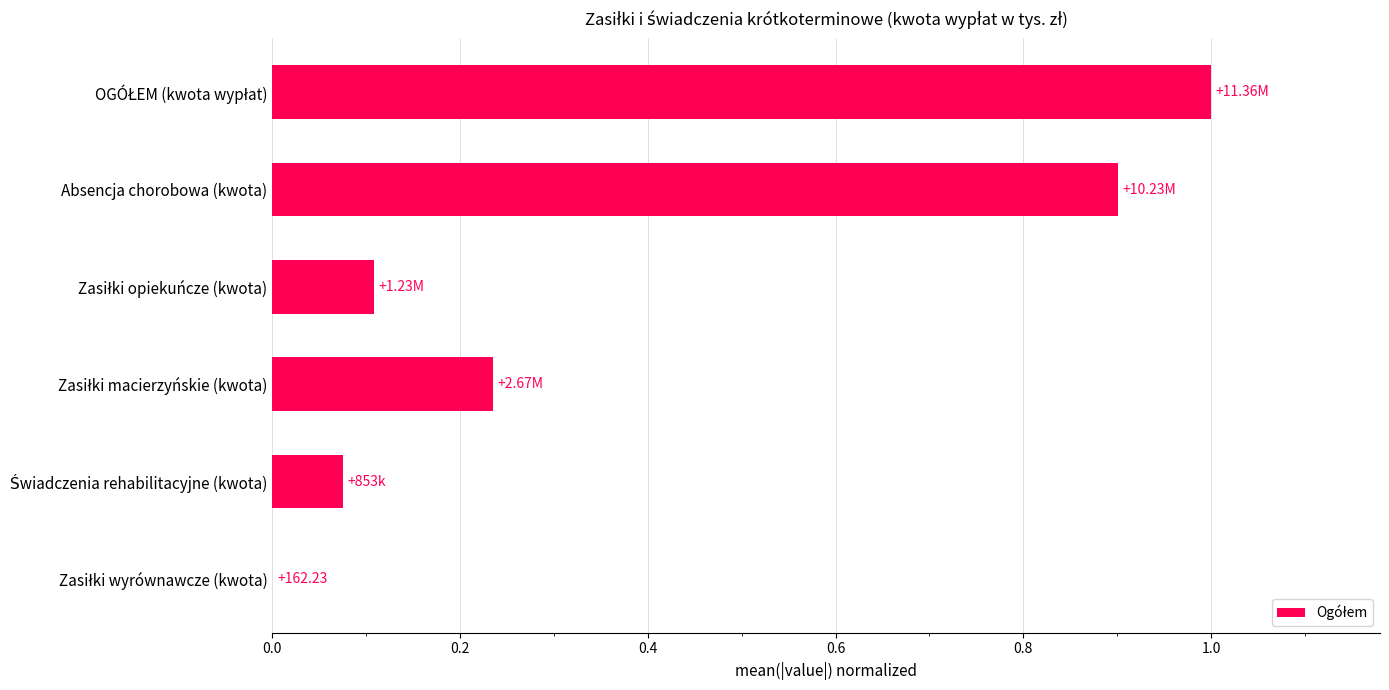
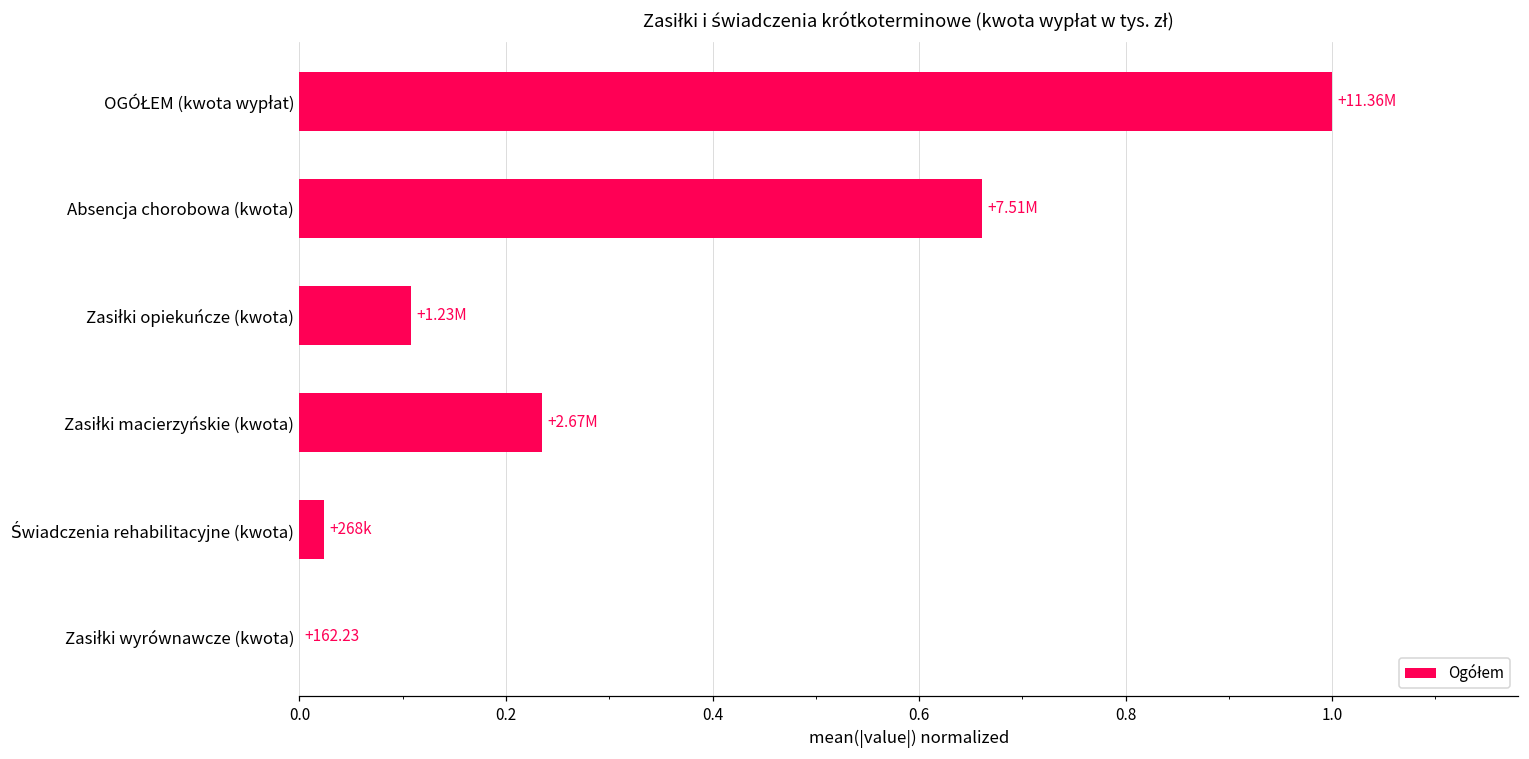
Absencja chorobowa (kwota): +10.23M -> +7.51M
Świadczenia rehabilitacyjne (kwota): +853k -> +268k
